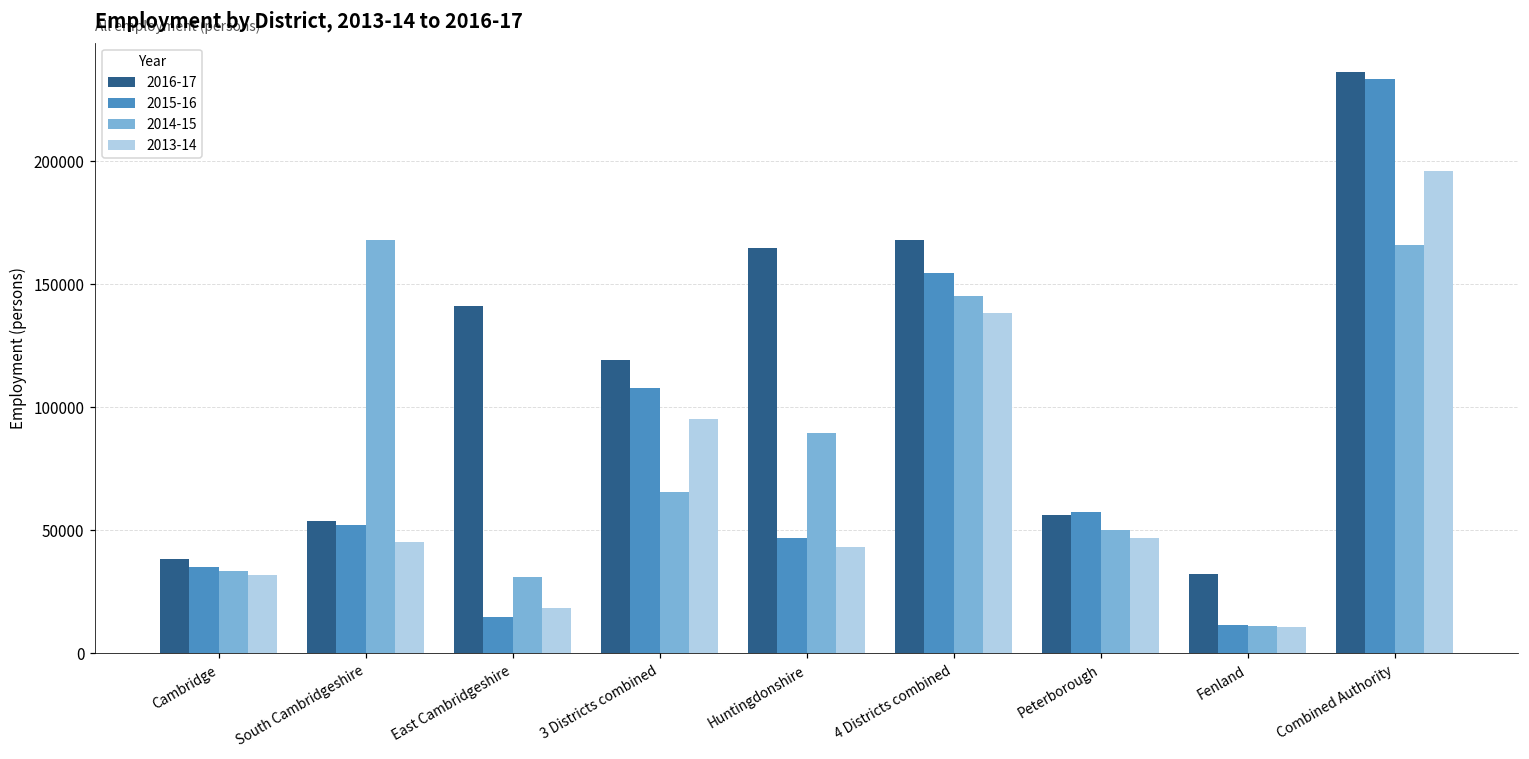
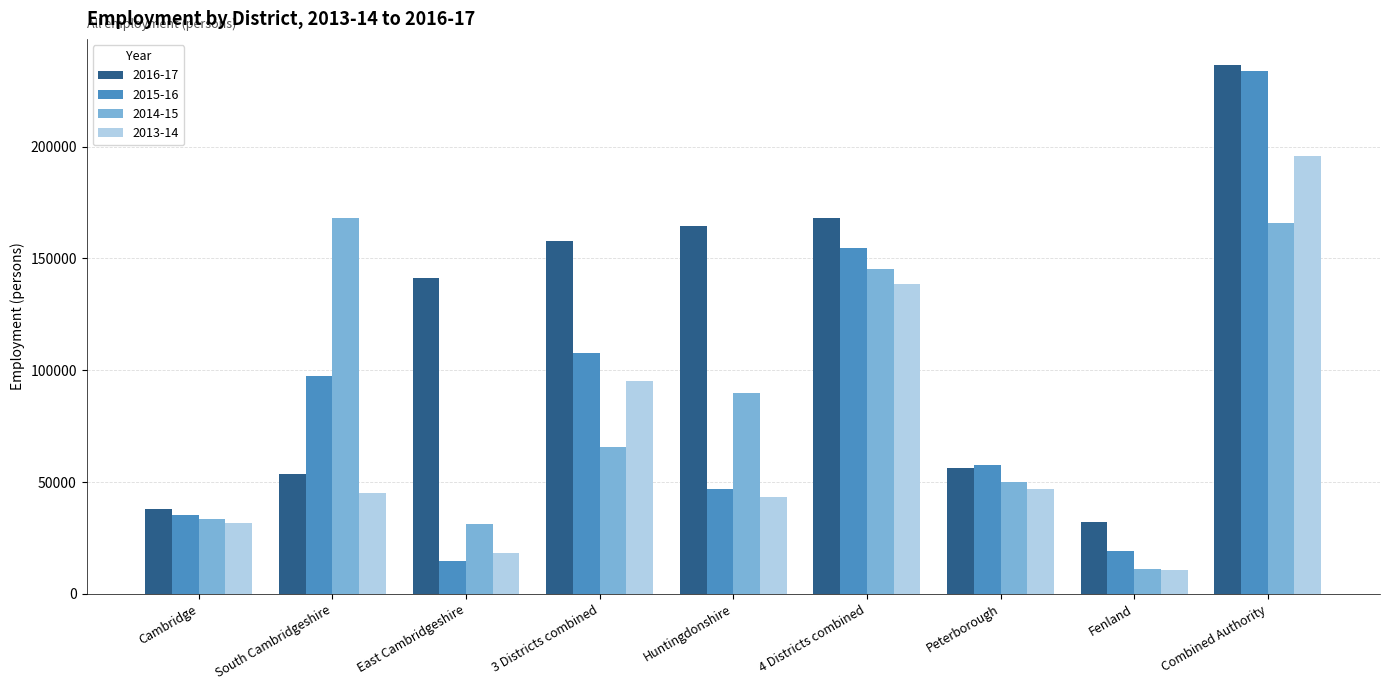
2015-16, South Cambridgeshire: 52000 -> 98000
2016-17, 3 Districts combined: 119000 -> 158000
2015-16, Fenland: 12000 -> 19000
